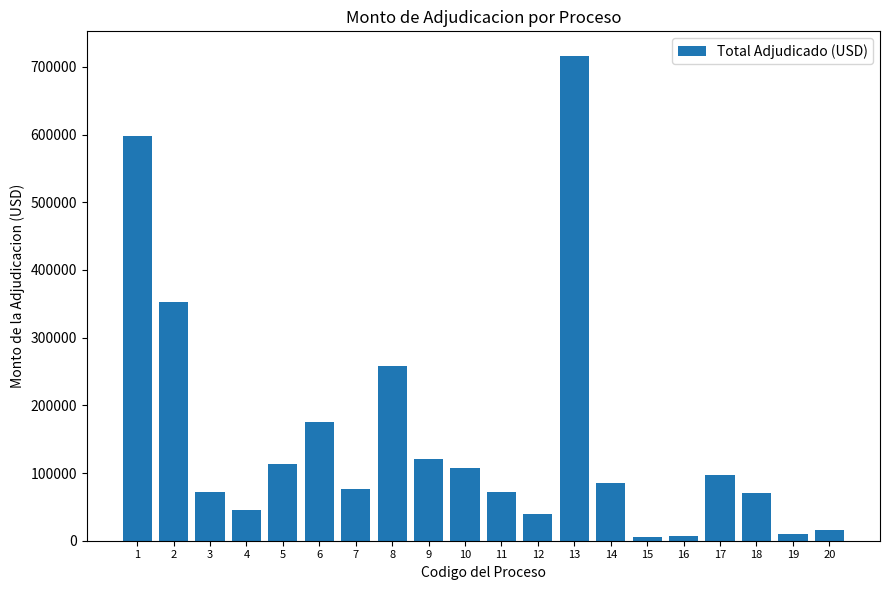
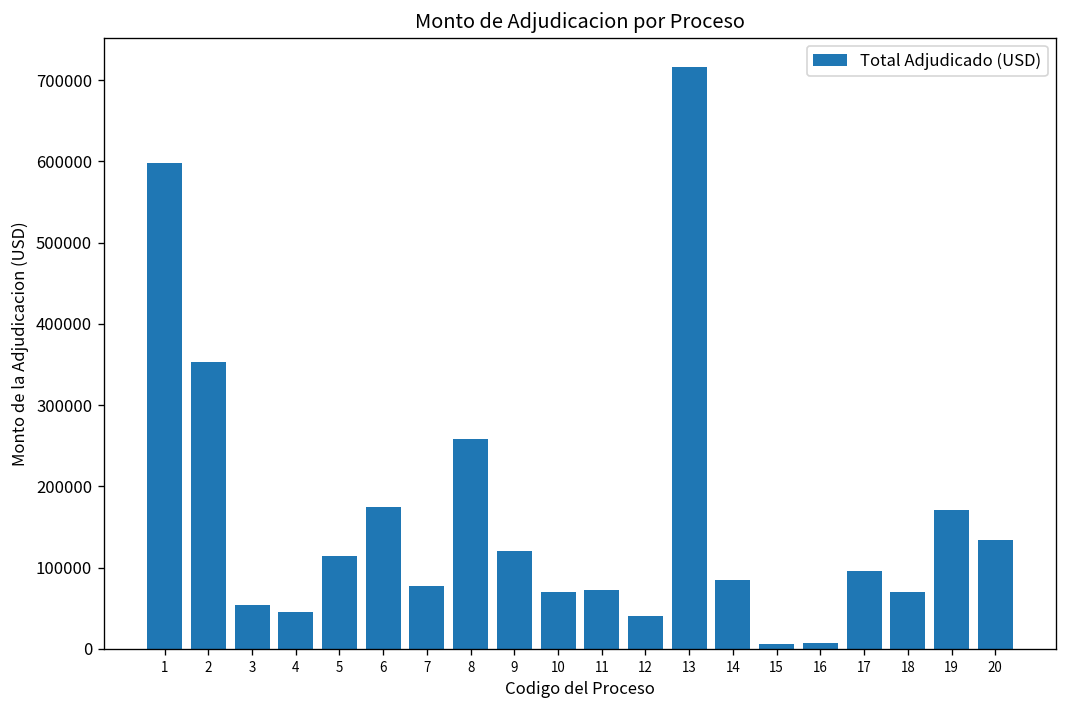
3: 70000 -> 50000
10: 110000 -> 70000
19: 10000 -> 170000
20: 20000 -> 130000
